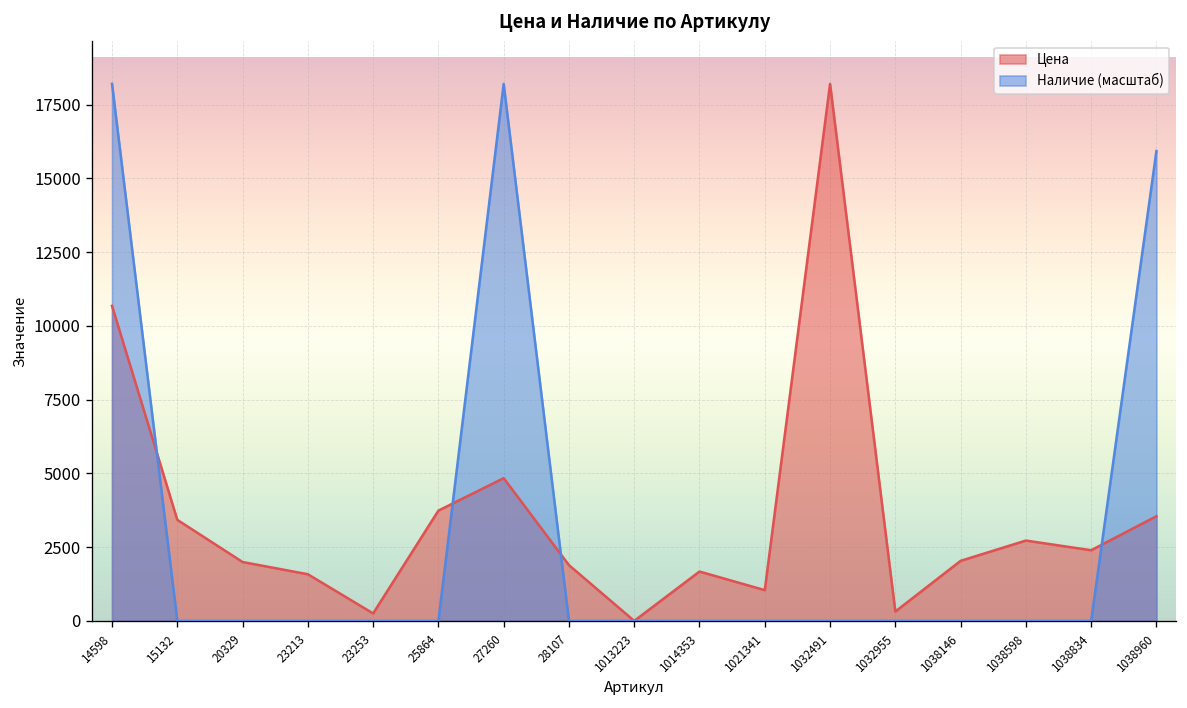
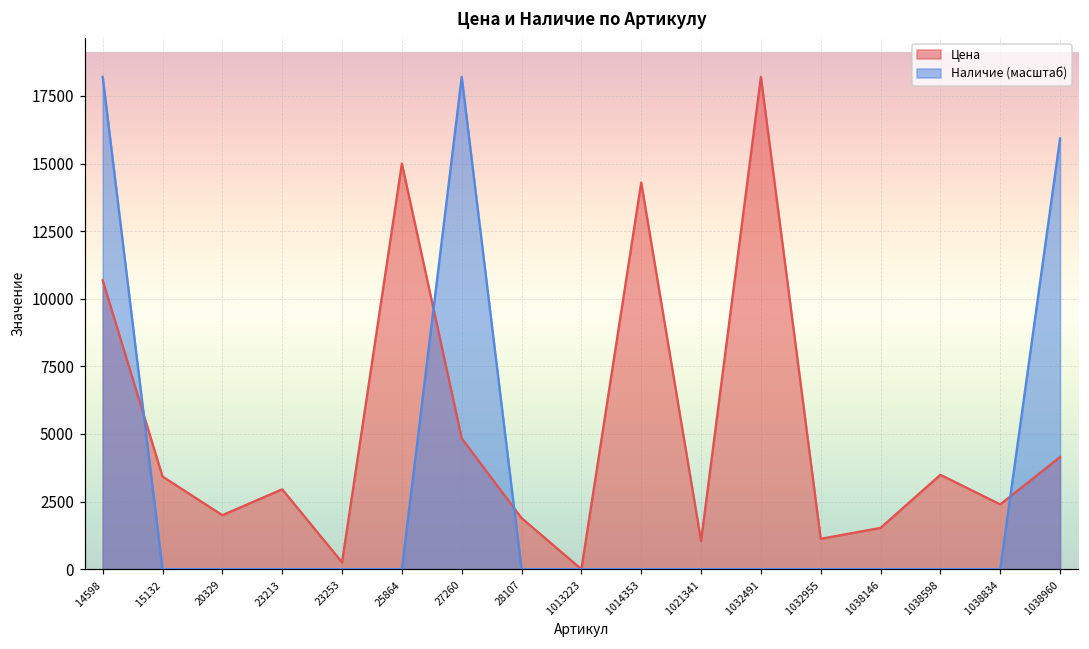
Цена, 23213: 1600 -> 3000
Цена, 25864: 3700 -> 15000
Цена, 1014353: 1700 -> 14300
Цена, 1032955: 300 -> 1100
Цена, 1038146: 2000 -> 1500
Цена, 1038598: 2700 -> 3500
Цена, 1038960: 3500 -> 4100
